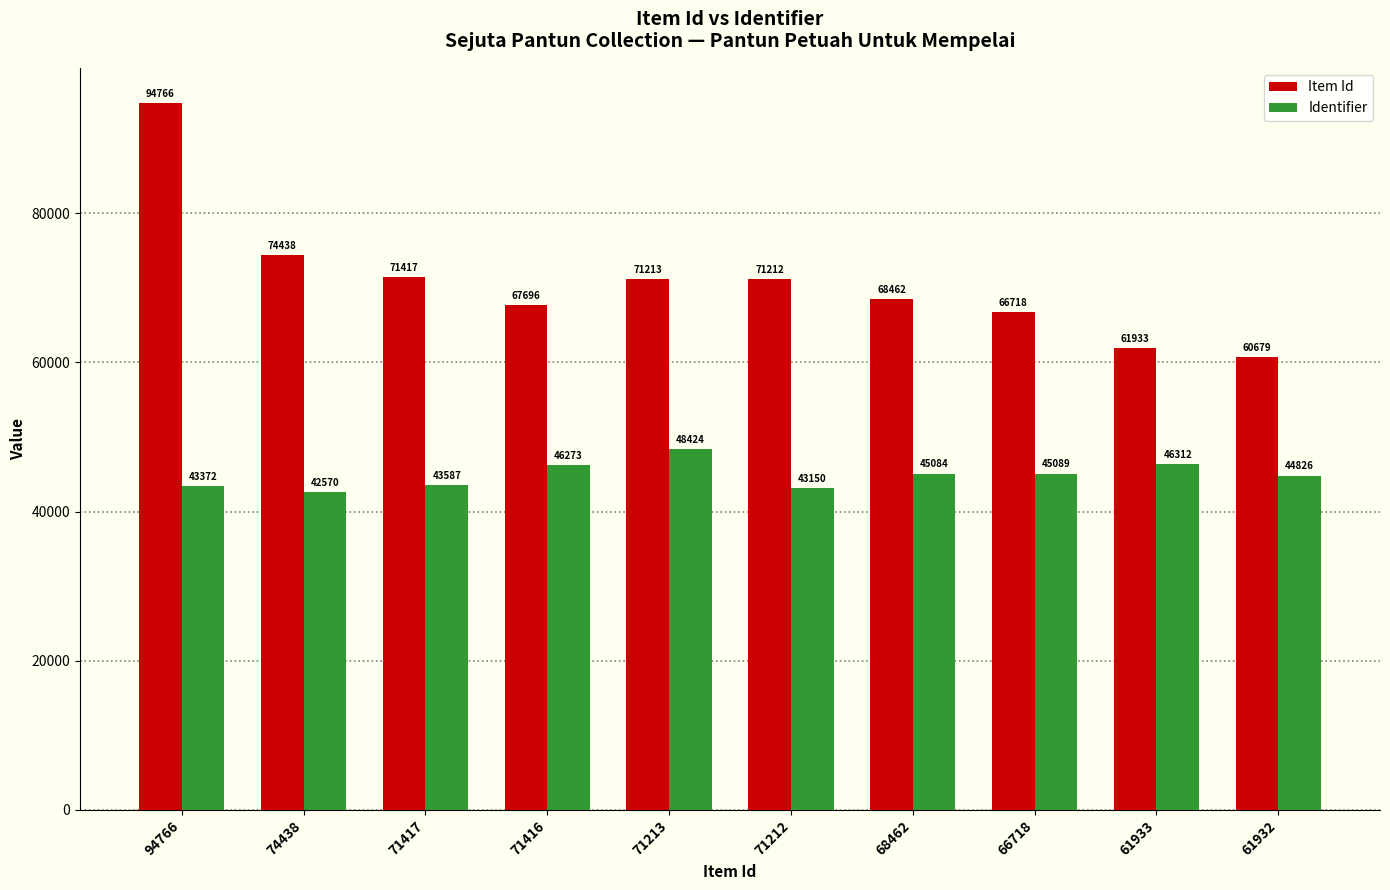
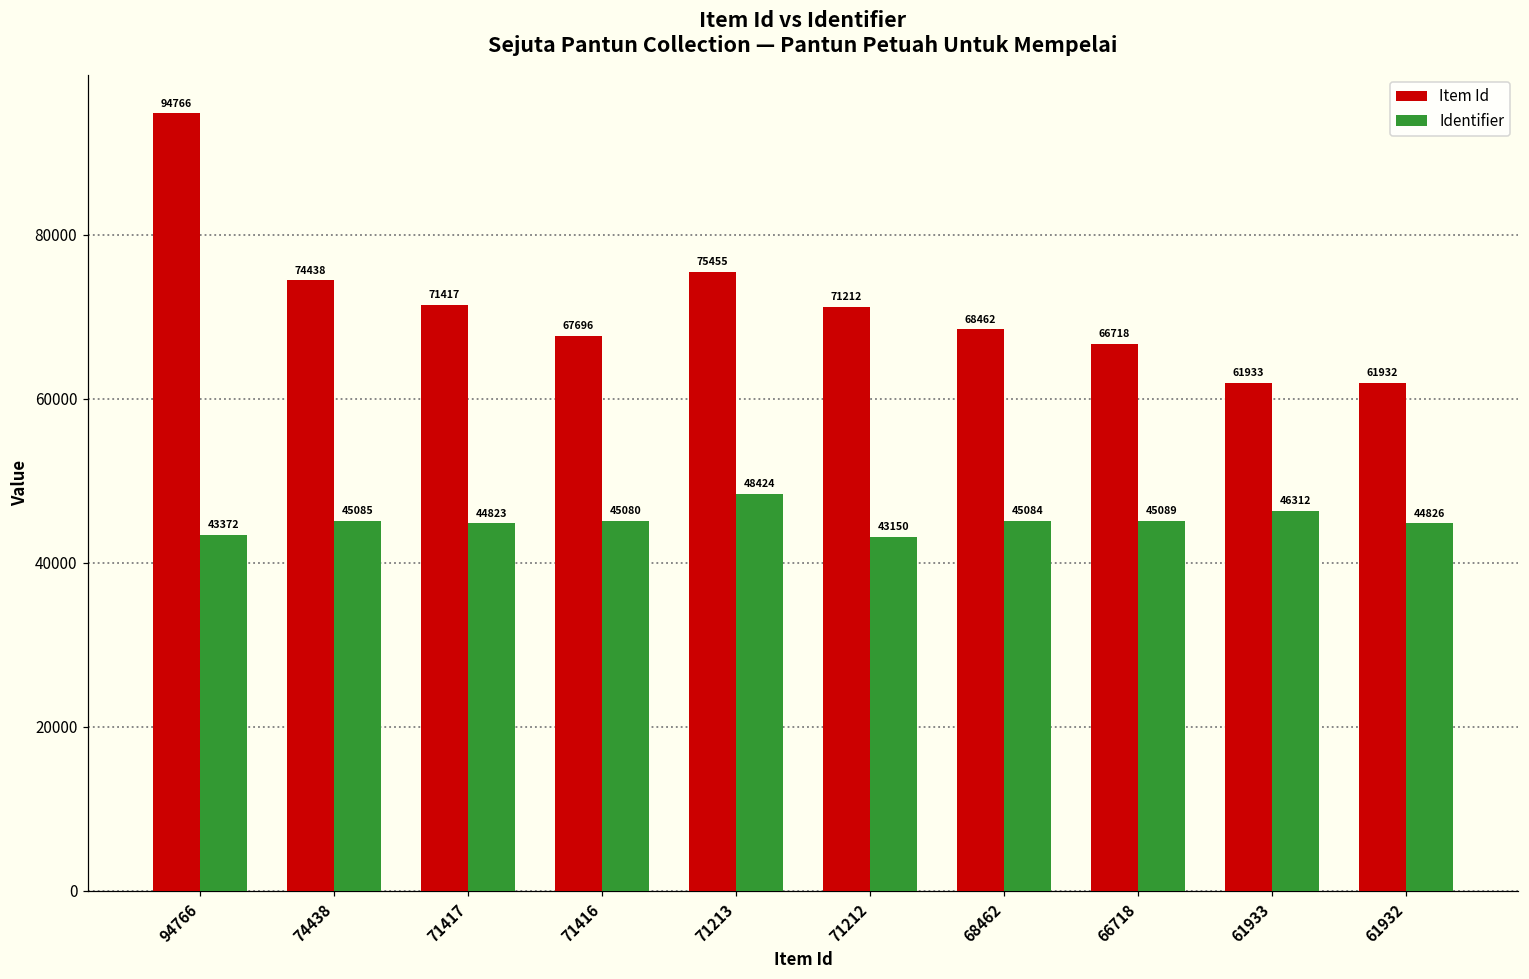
Identifier, 74438: 42570 -> 45085
Identifier, 71417: 43587 -> 44823
Identifier, 71416: 46273 -> 45080
Item Id, 71213: 71213 -> 75455
Item Id, 61932: 60679 -> 61932
